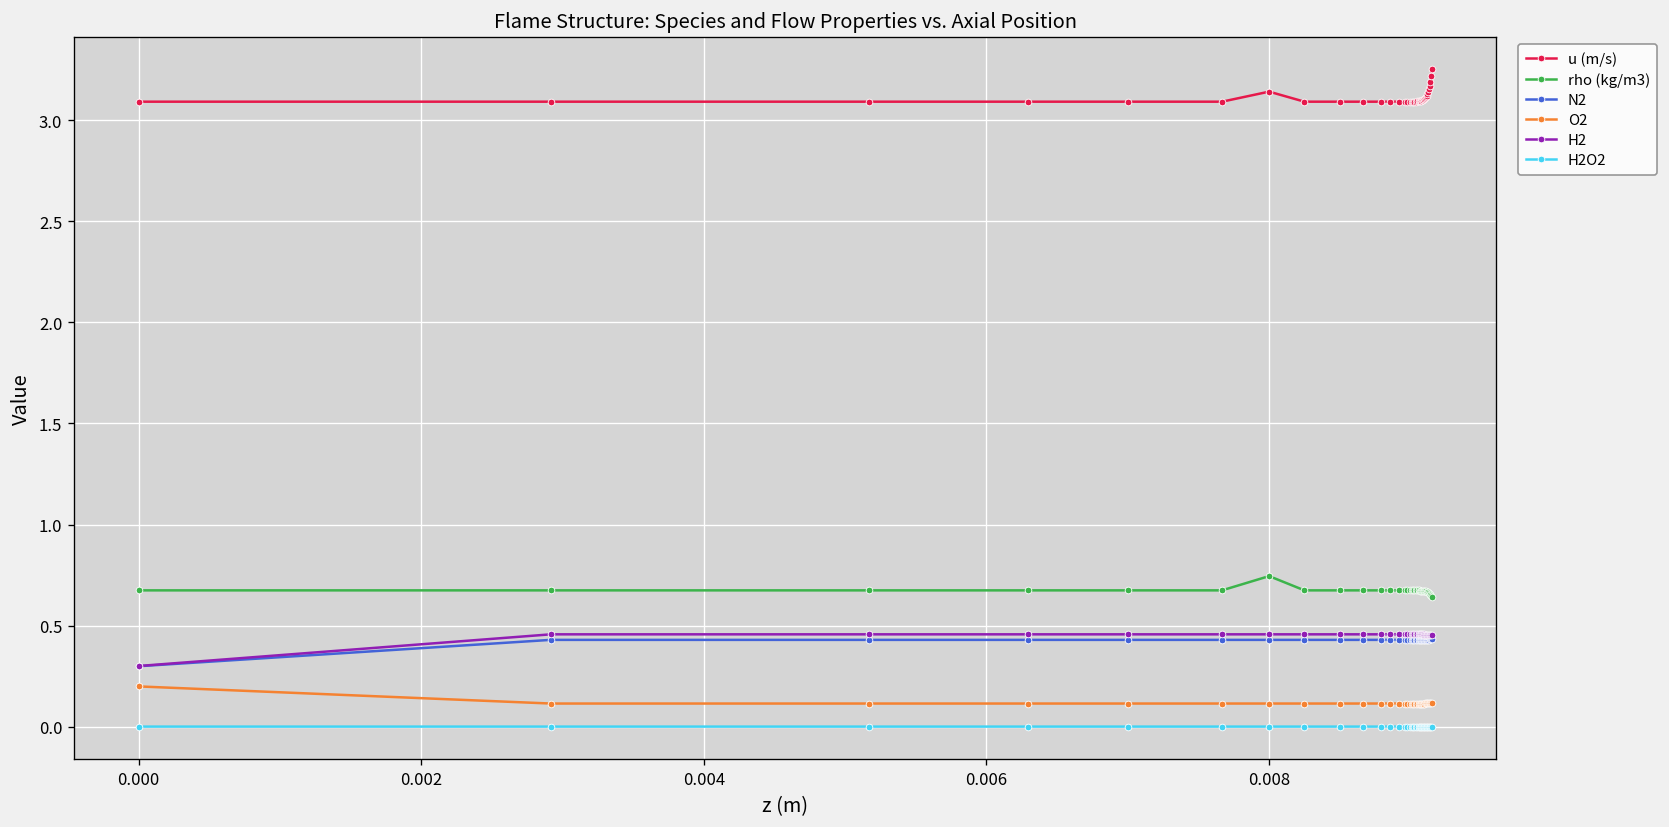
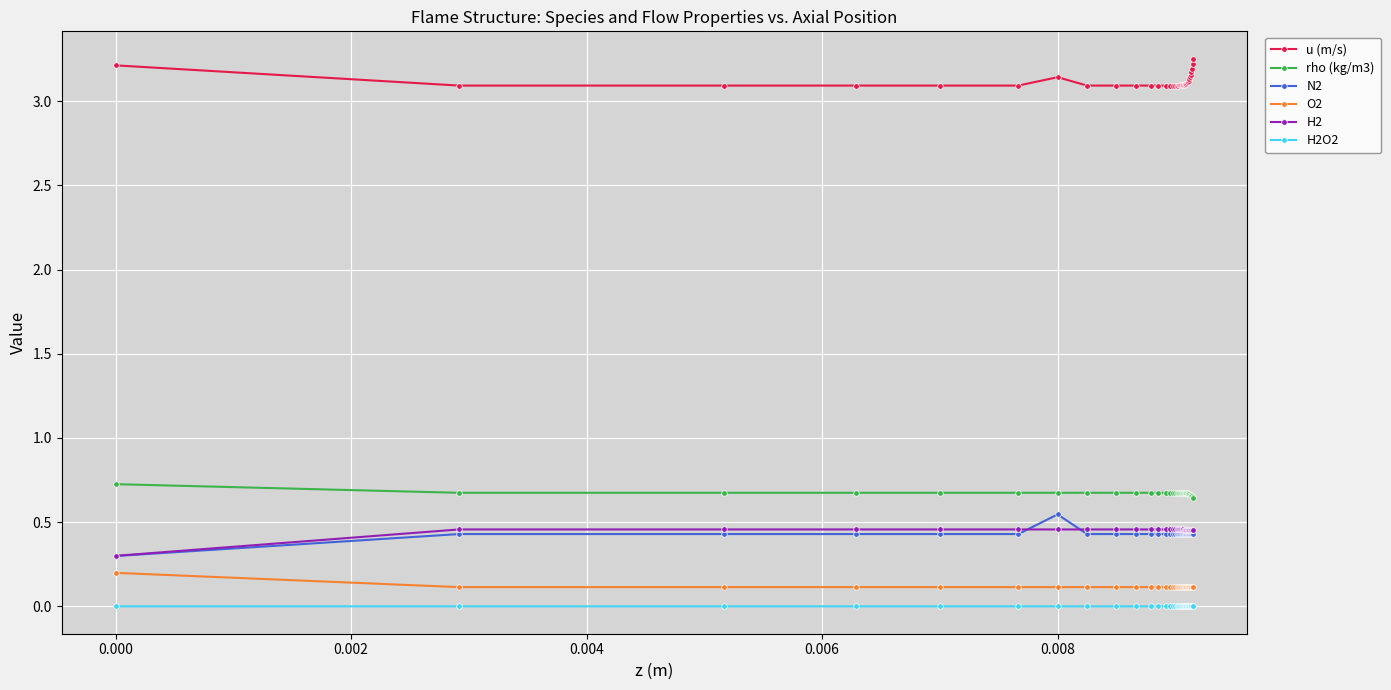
u (m/s), 0.000: 3.09 -> 3.21
rho (kg/m3), 0.000: 0.67 -> 0.73
rho (kg/m3), 0.008: 0.74 -> 0.67
N2, 0.008: 0.43 -> 0.55
